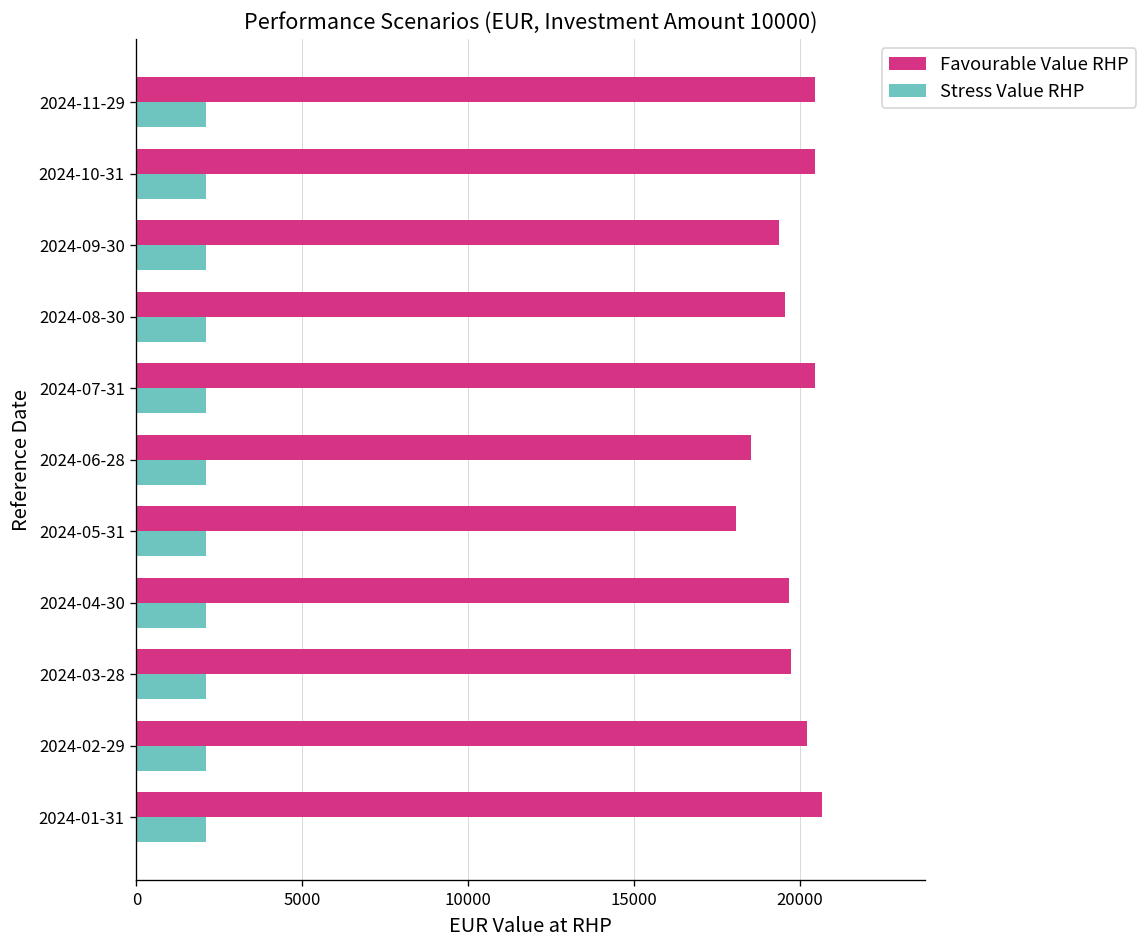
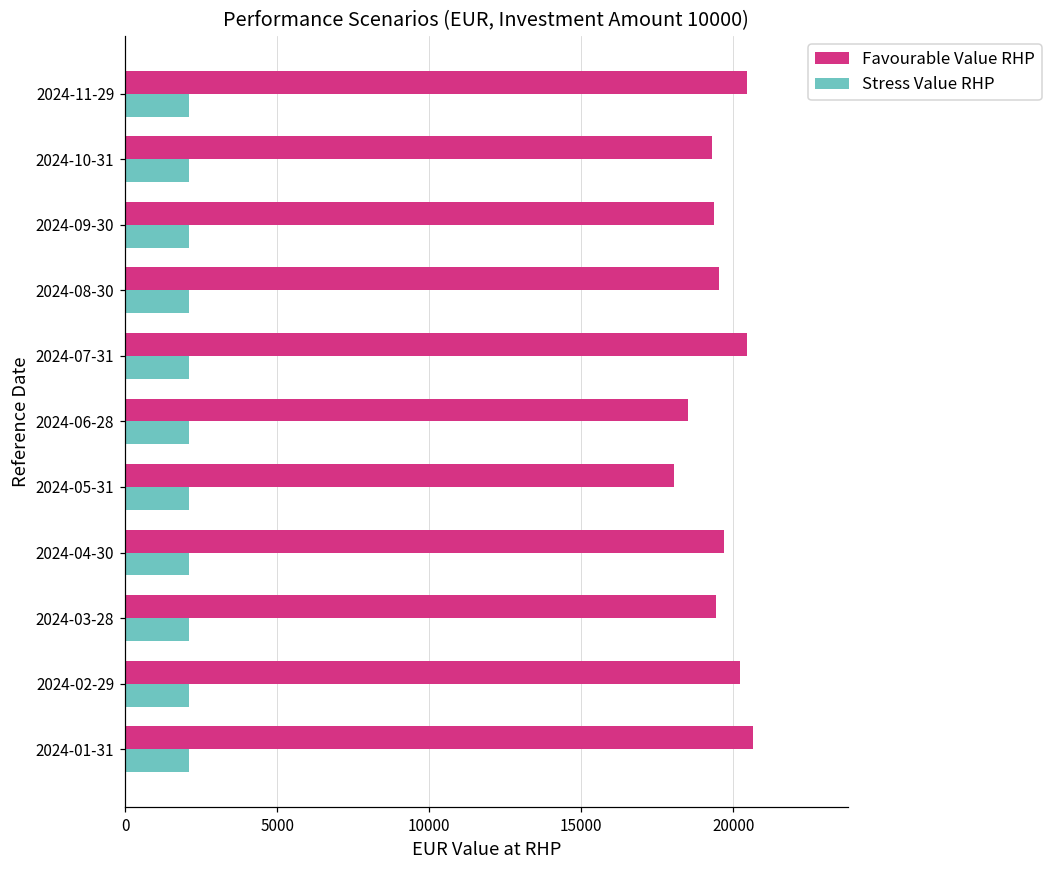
Favourable Value RHP, 2024-10-31: 20400 -> 19300
Favourable Value RHP, 2024-03-28: 19700 -> 19400
